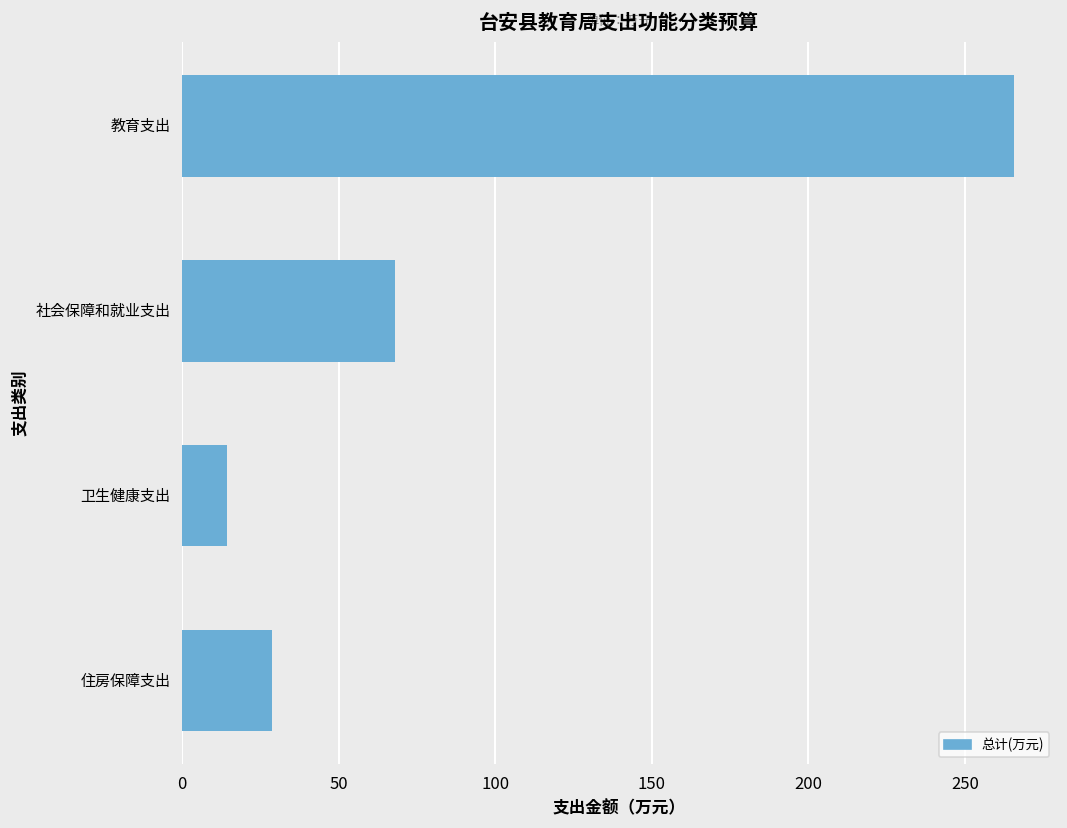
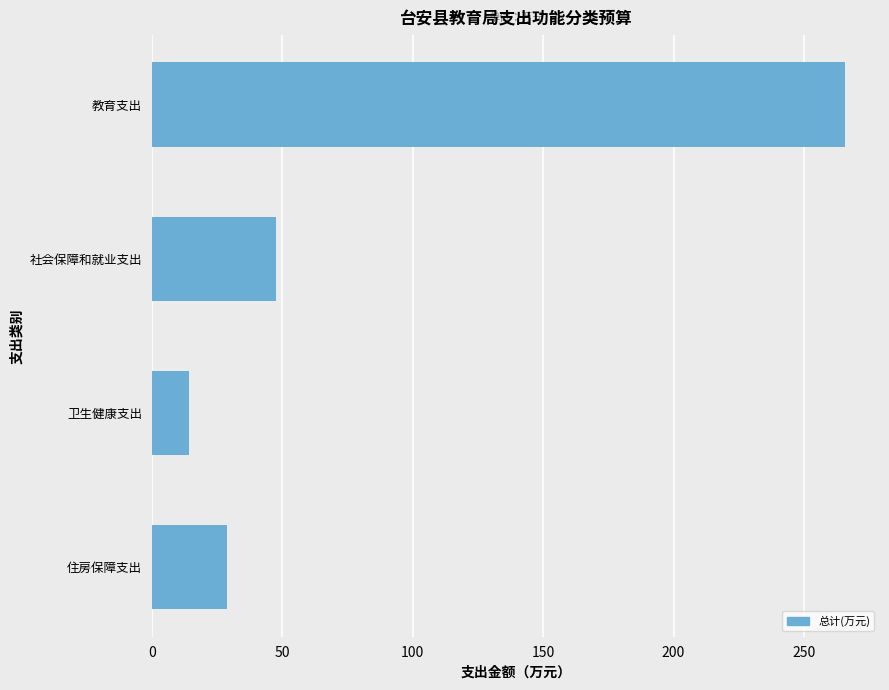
社会保障和就业支出: 68 -> 48
